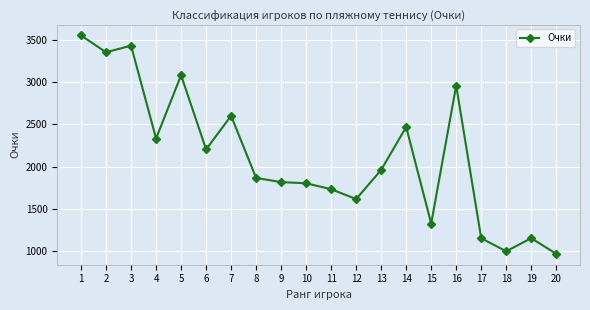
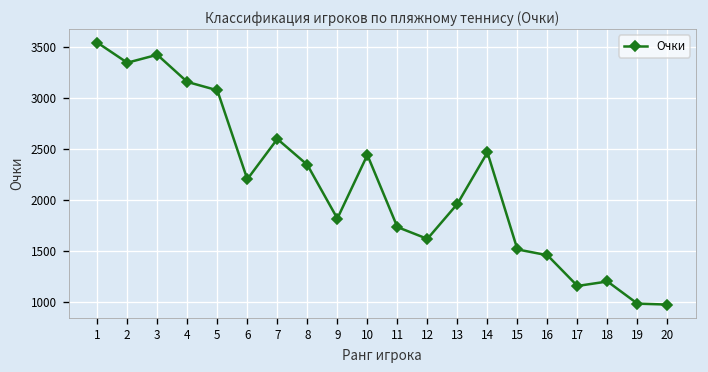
4: 2300 -> 3200
8: 1900 -> 2300
10: 1800 -> 2400
15: 1300 -> 1500
16: 3000 -> 1500
18: 1000 -> 1200
19: 1200 -> 1000
